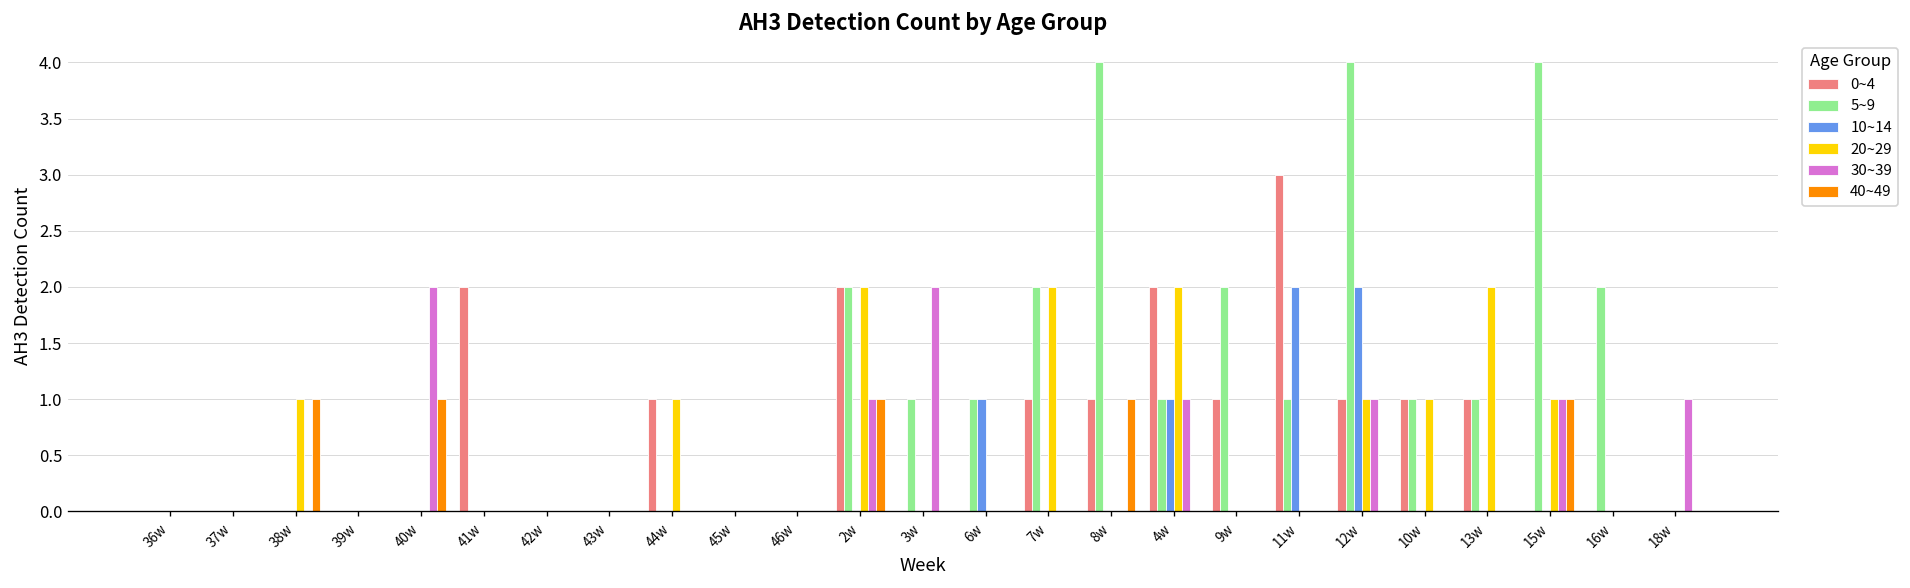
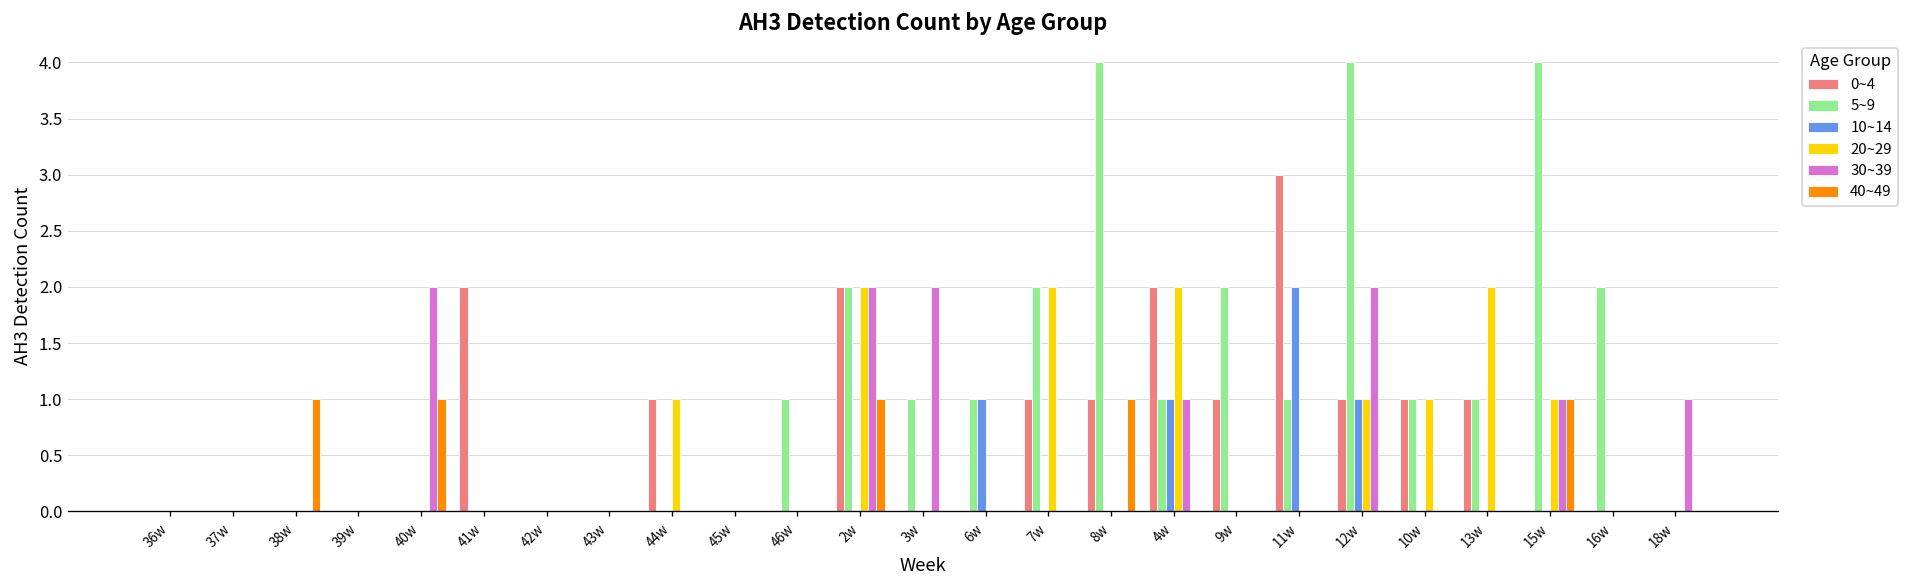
20~29, 38w: 1 -> 0
5~9, 46w: 0 -> 1
30~39, 2w: 1 -> 2
10~14, 12w: 2 -> 1
30~39, 12w: 1 -> 2
